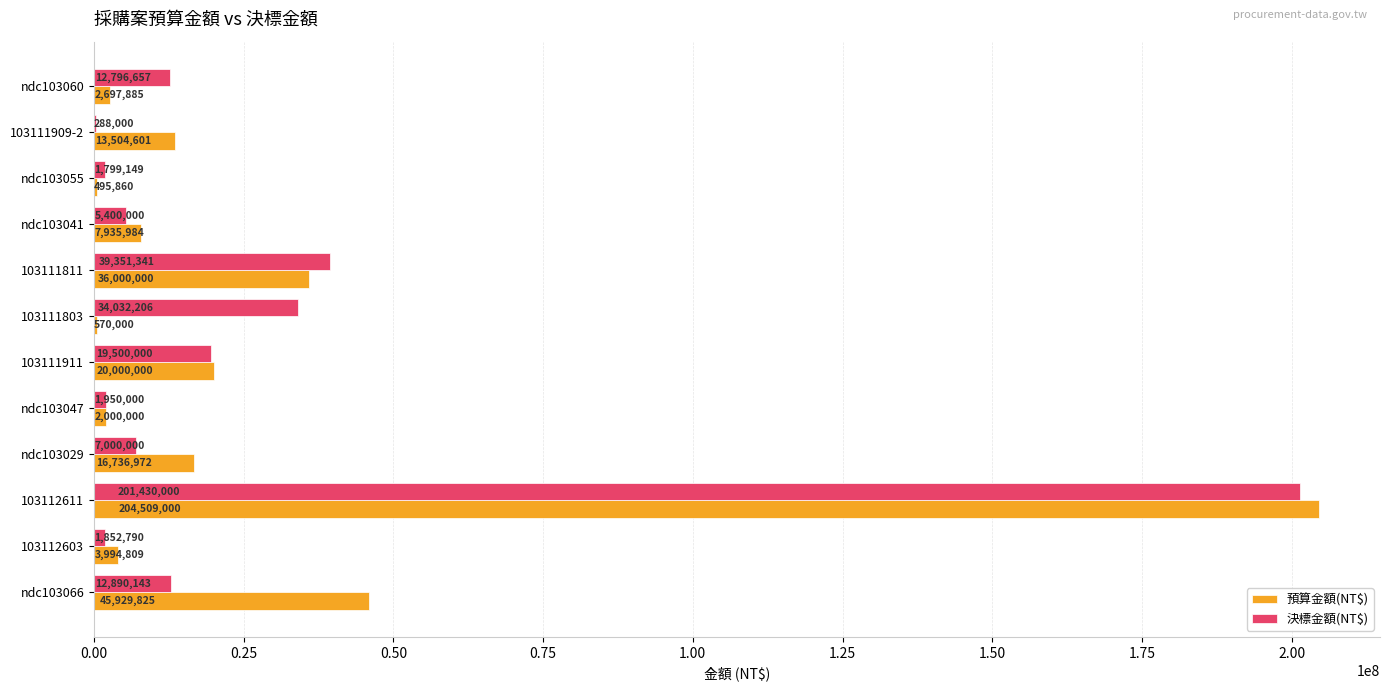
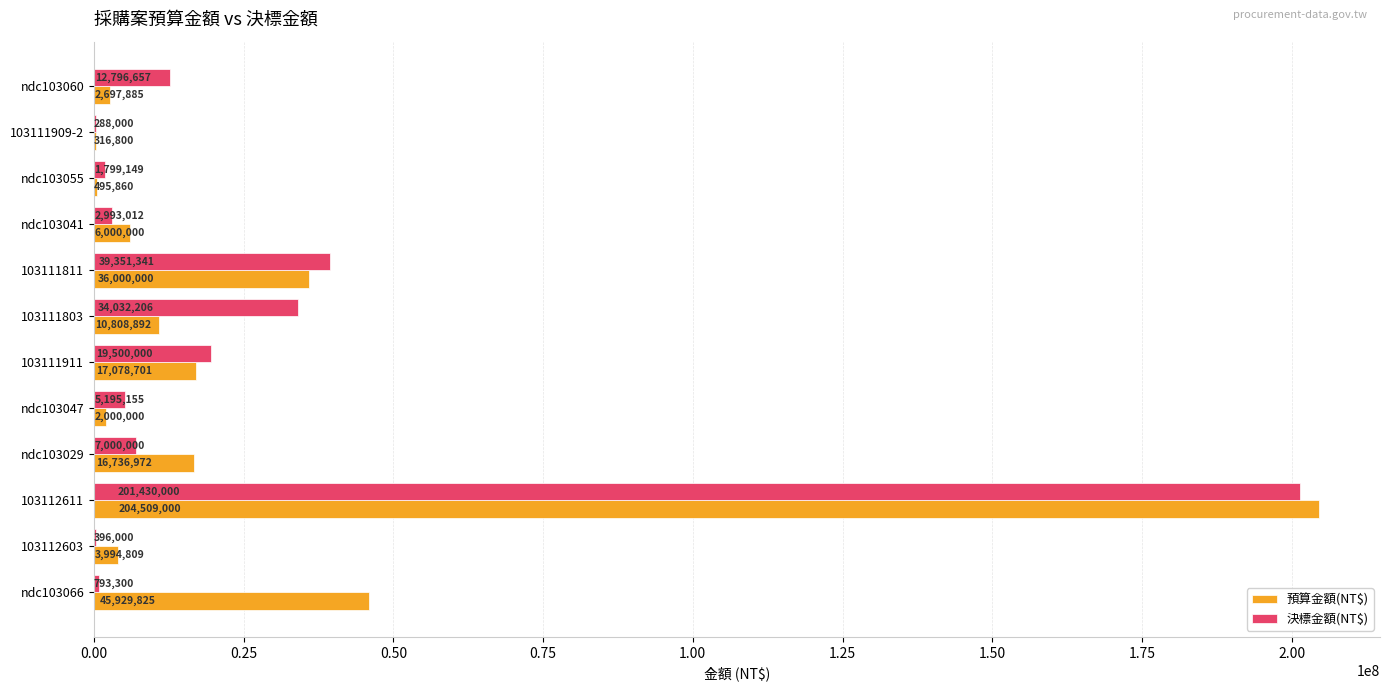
預算金額(NT$), 103111909-2: 13,504,601 -> 316,800
決標金額(NT$), ndc103041: 5,400,000 -> 2,993,012
預算金額(NT$), ndc103041: 7,935,984 -> 6,000,000
預算金額(NT$), 103111803: 570,000 -> 10,808,892
預算金額(NT$), 103111911: 20,000,000 -> 17,078,701
決標金額(NT$), ndc103047: 1,950,000 -> 5,195,155
決標金額(NT$), 103112603: 1,852,790 -> 396,000
決標金額(NT$), ndc103066: 12,890,143 -> 793,300
